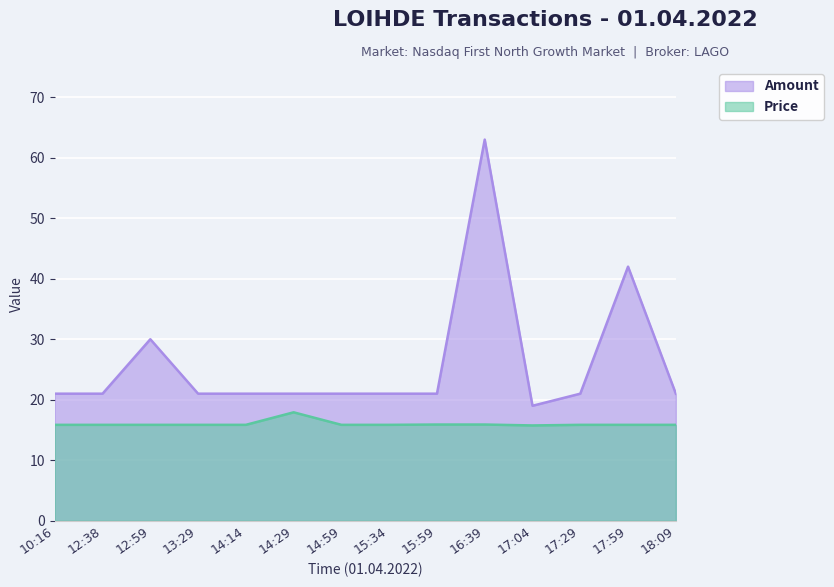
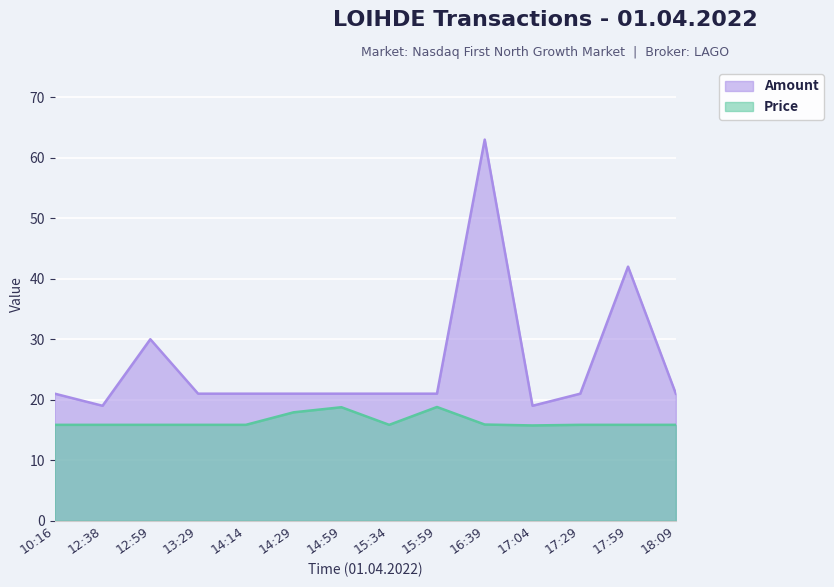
Amount, 12:38: 21 -> 19
Price, 14:59: 16 -> 19
Price, 15:59: 16 -> 19
